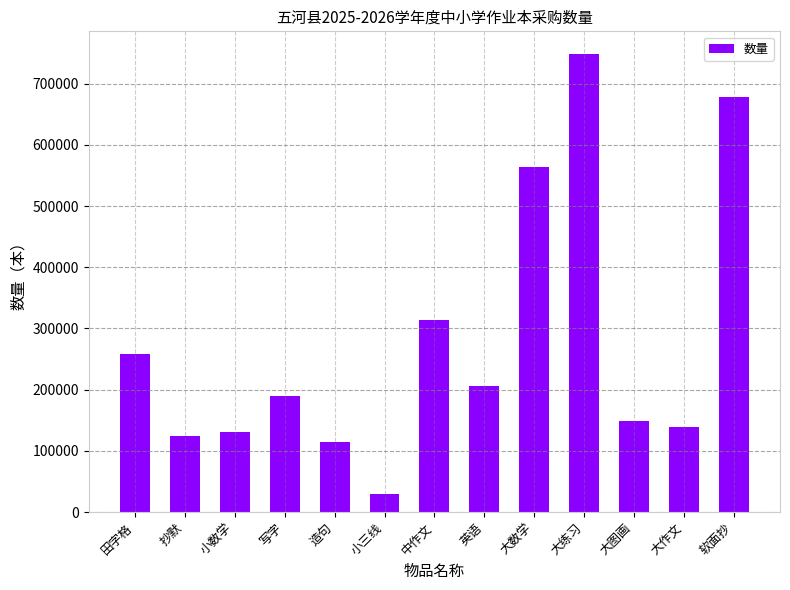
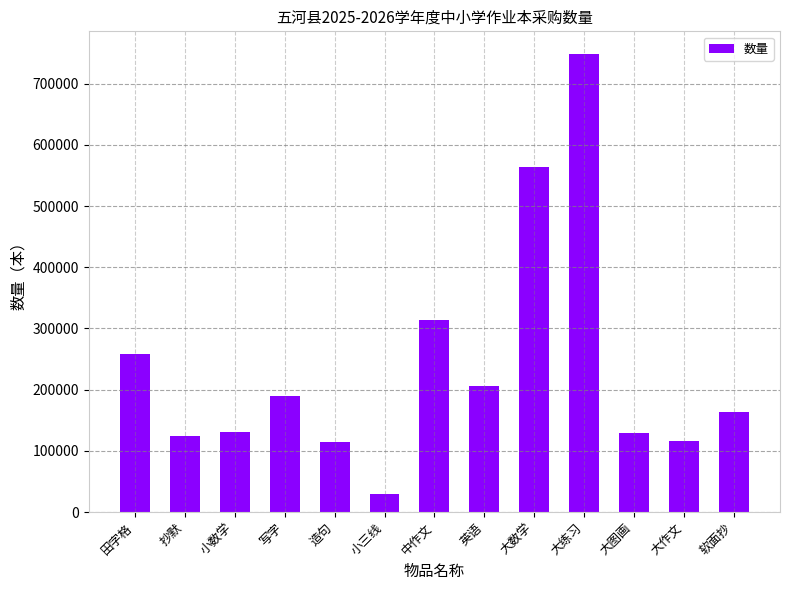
大图画: 150000 -> 130000
大作文: 140000 -> 120000
软面抄: 680000 -> 160000
